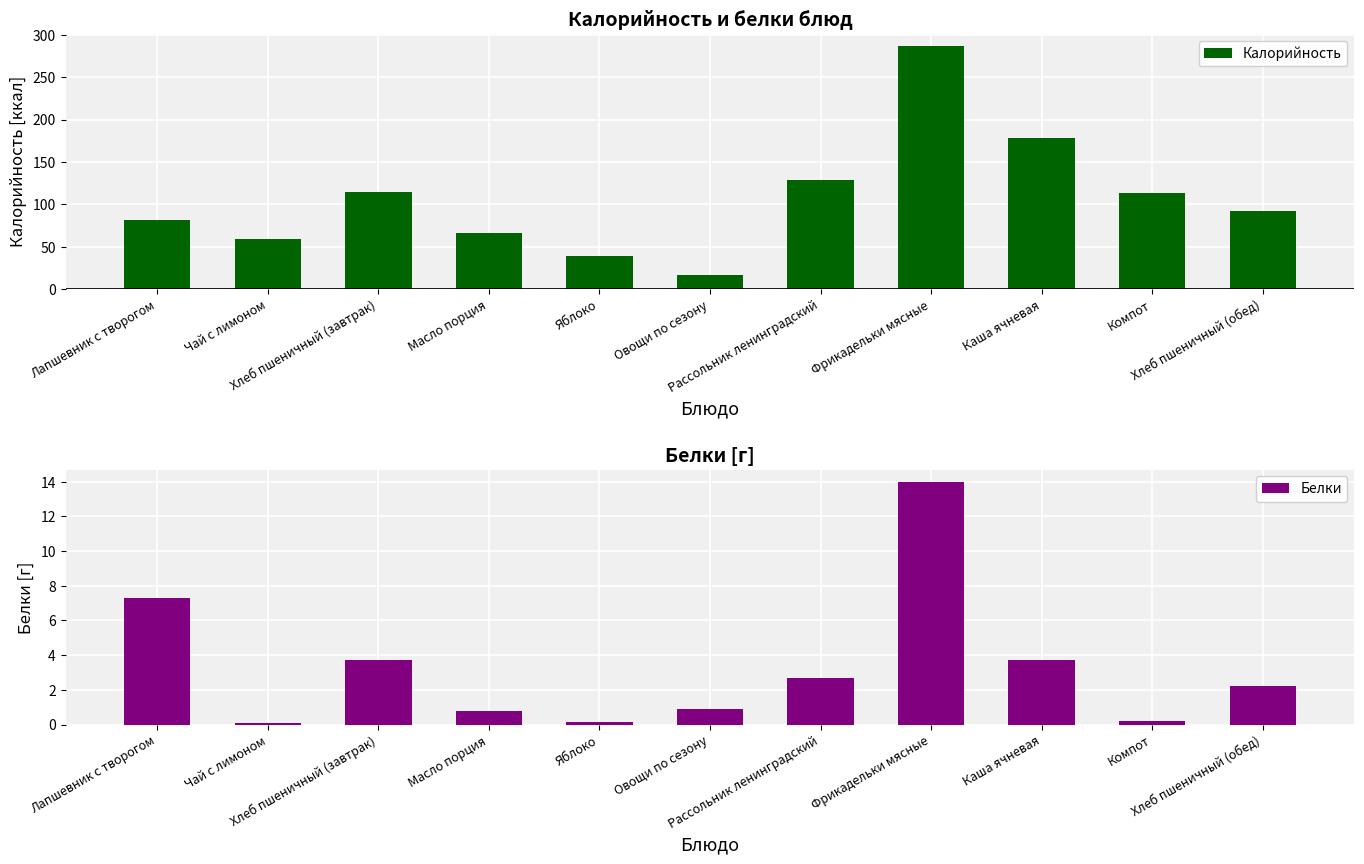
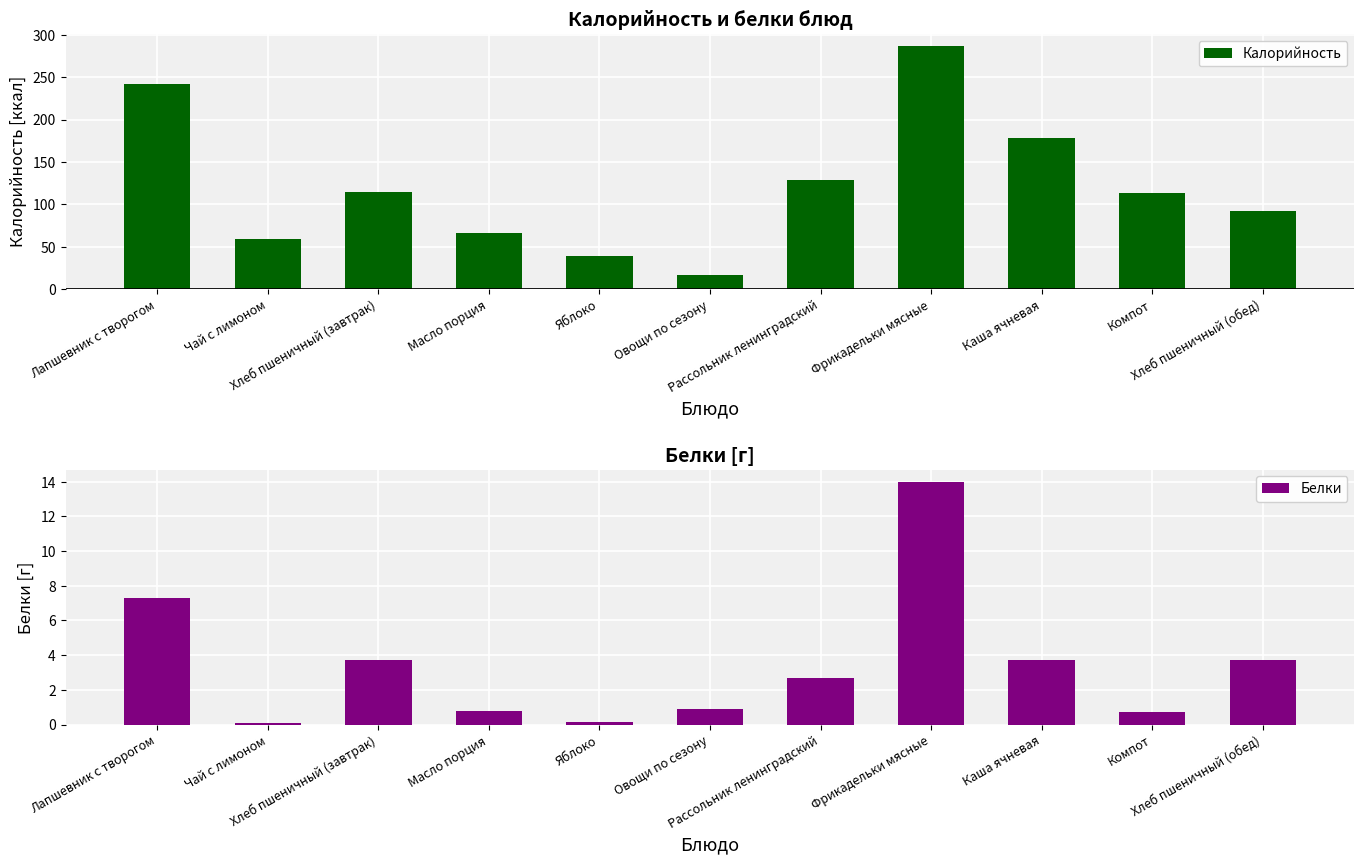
Калорийность и белки блюд, Лапшевник с творогом: 80 -> 240
Белки [г], Компот: 0.2 -> 0.7
Белки [г], Хлеб пшеничный (обед): 2.2 -> 3.7
